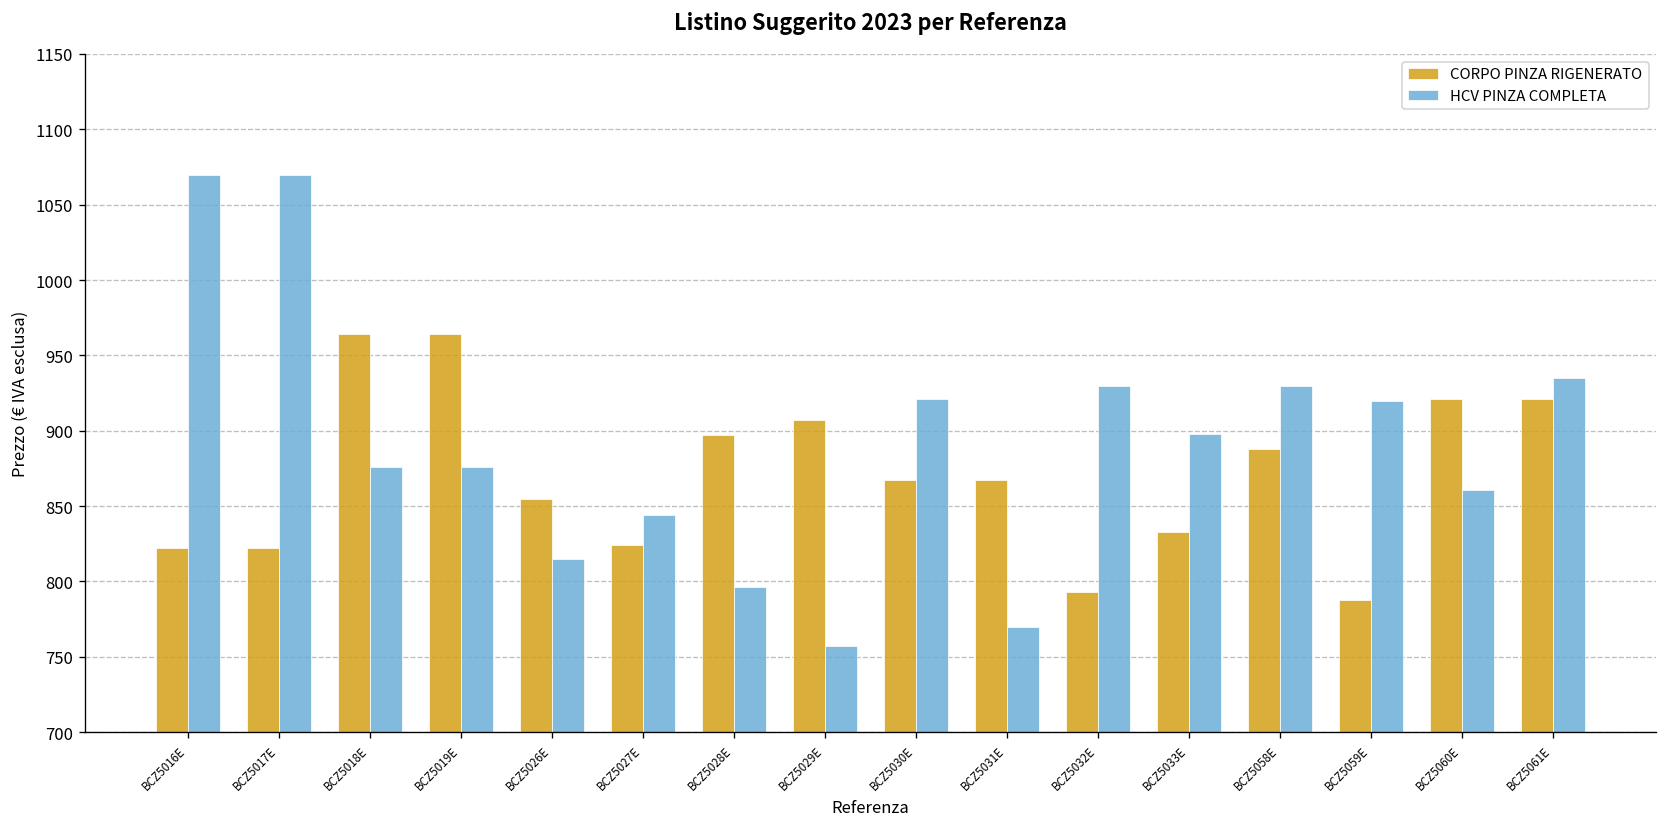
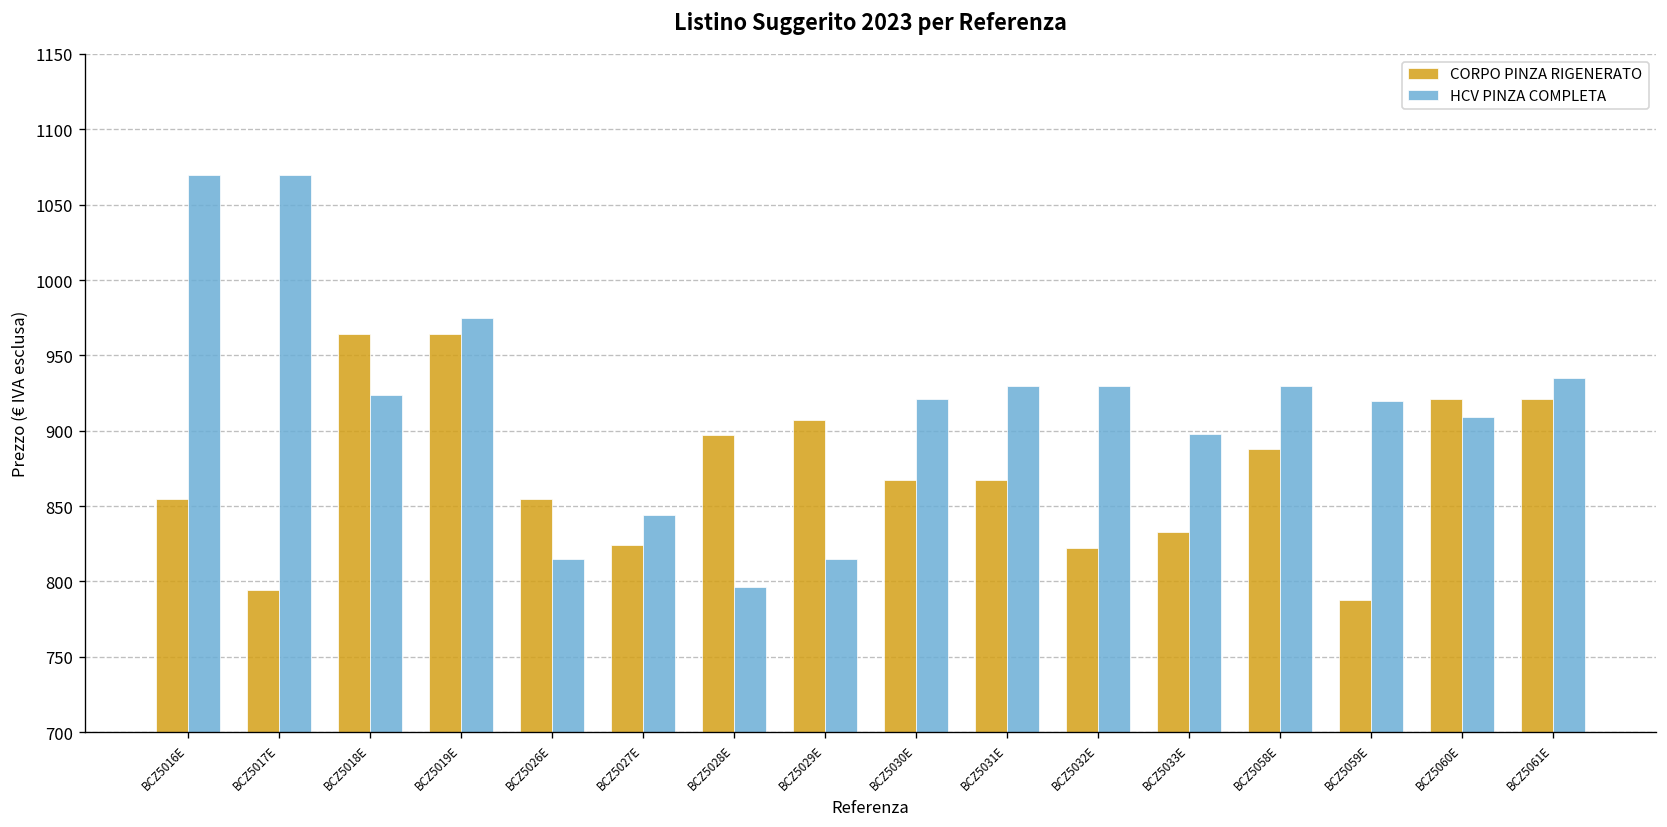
CORPO PINZA RIGENERATO, BCZ5016E: 822 -> 855
CORPO PINZA RIGENERATO, BCZ5017E: 822 -> 794
HCV PINZA COMPLETA, BCZ5018E: 876 -> 924
HCV PINZA COMPLETA, BCZ5019E: 876 -> 975
HCV PINZA COMPLETA, BCZ5029E: 757 -> 815
HCV PINZA COMPLETA, BCZ5031E: 770 -> 930
CORPO PINZA RIGENERATO, BCZ5032E: 793 -> 822
HCV PINZA COMPLETA, BCZ5060E: 861 -> 909
